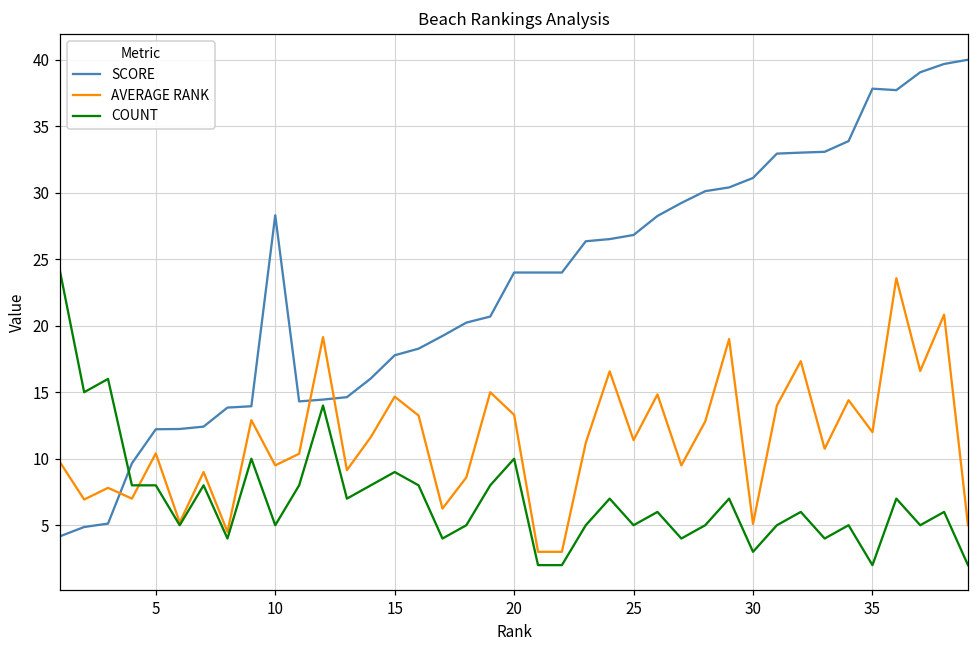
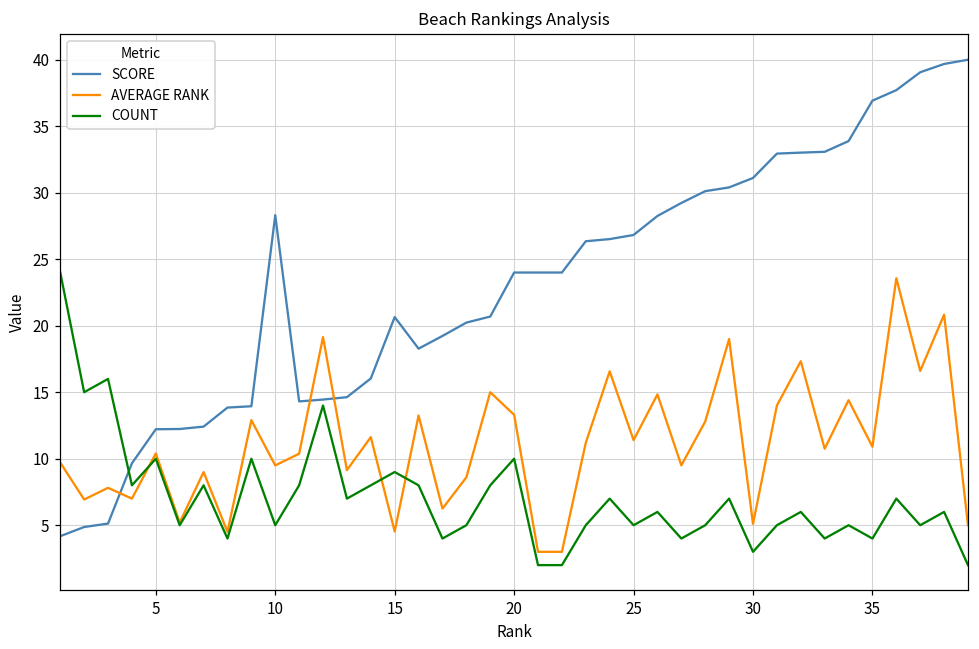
COUNT, 5: 8 -> 10
SCORE, 15: 17.8 -> 20.7
AVERAGE RANK, 15: 14.7 -> 4.5
SCORE, 35: 37.8 -> 36.9
AVERAGE RANK, 35: 12.0 -> 10.9
COUNT, 35: 2 -> 4
